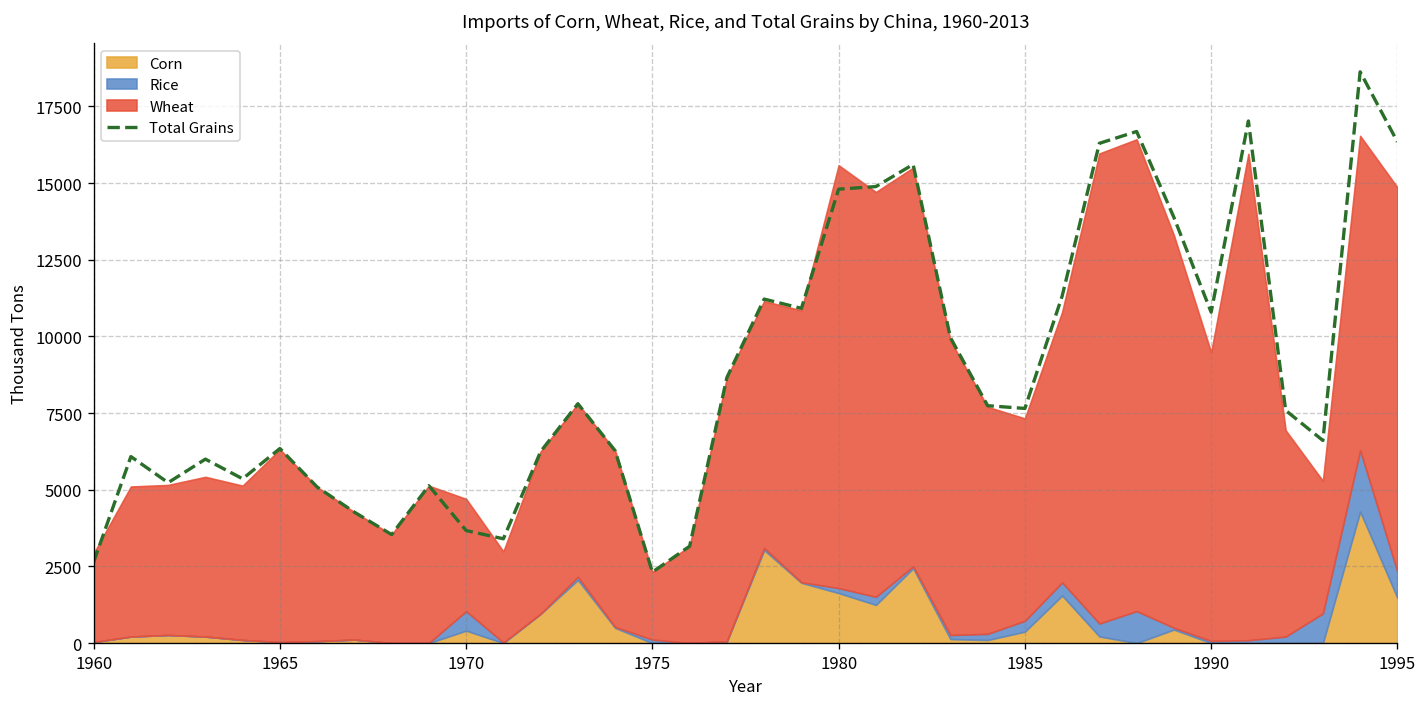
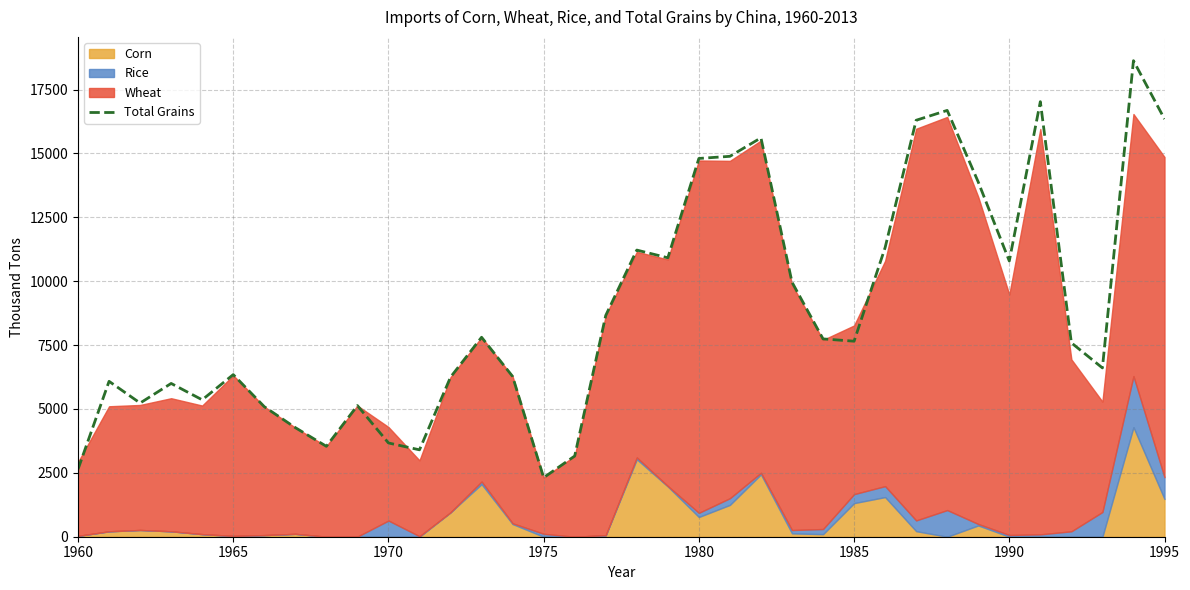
Corn, 1970: 400 -> 0
Corn, 1980: 1600 -> 800
Corn, 1985: 400 -> 1300
